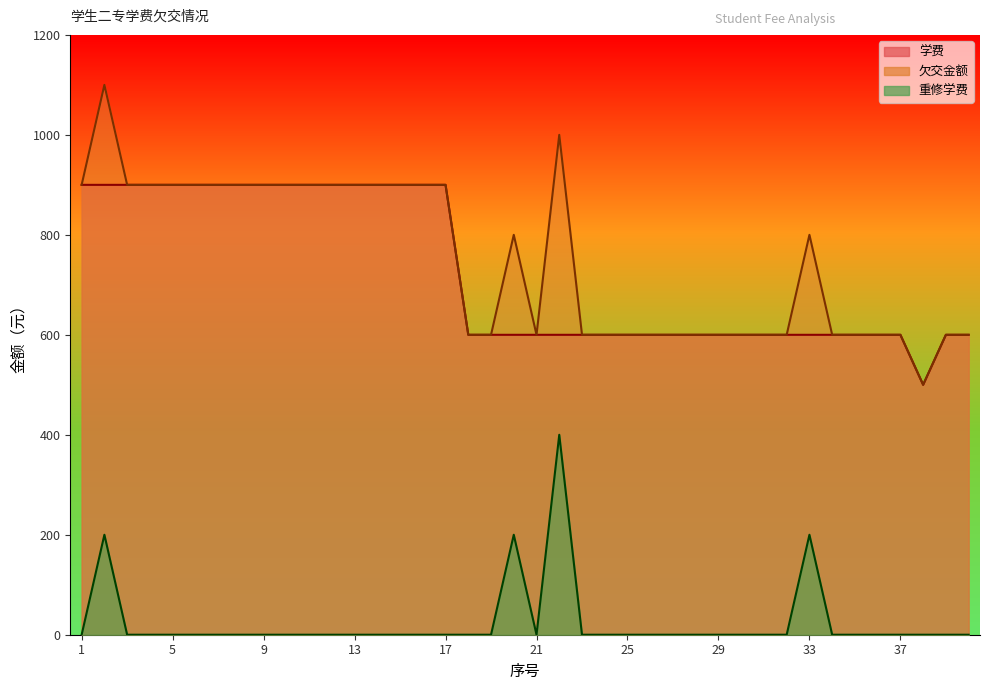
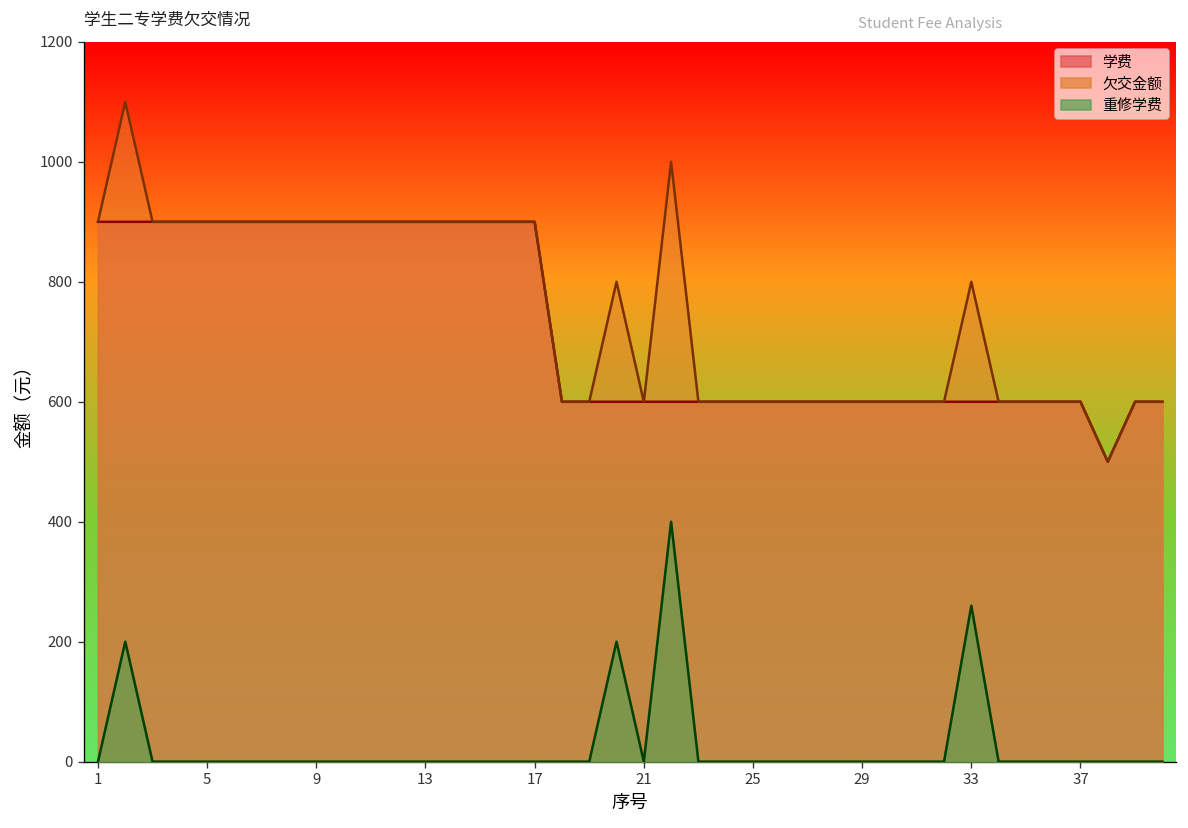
重修学费, 33: 200 -> 260
